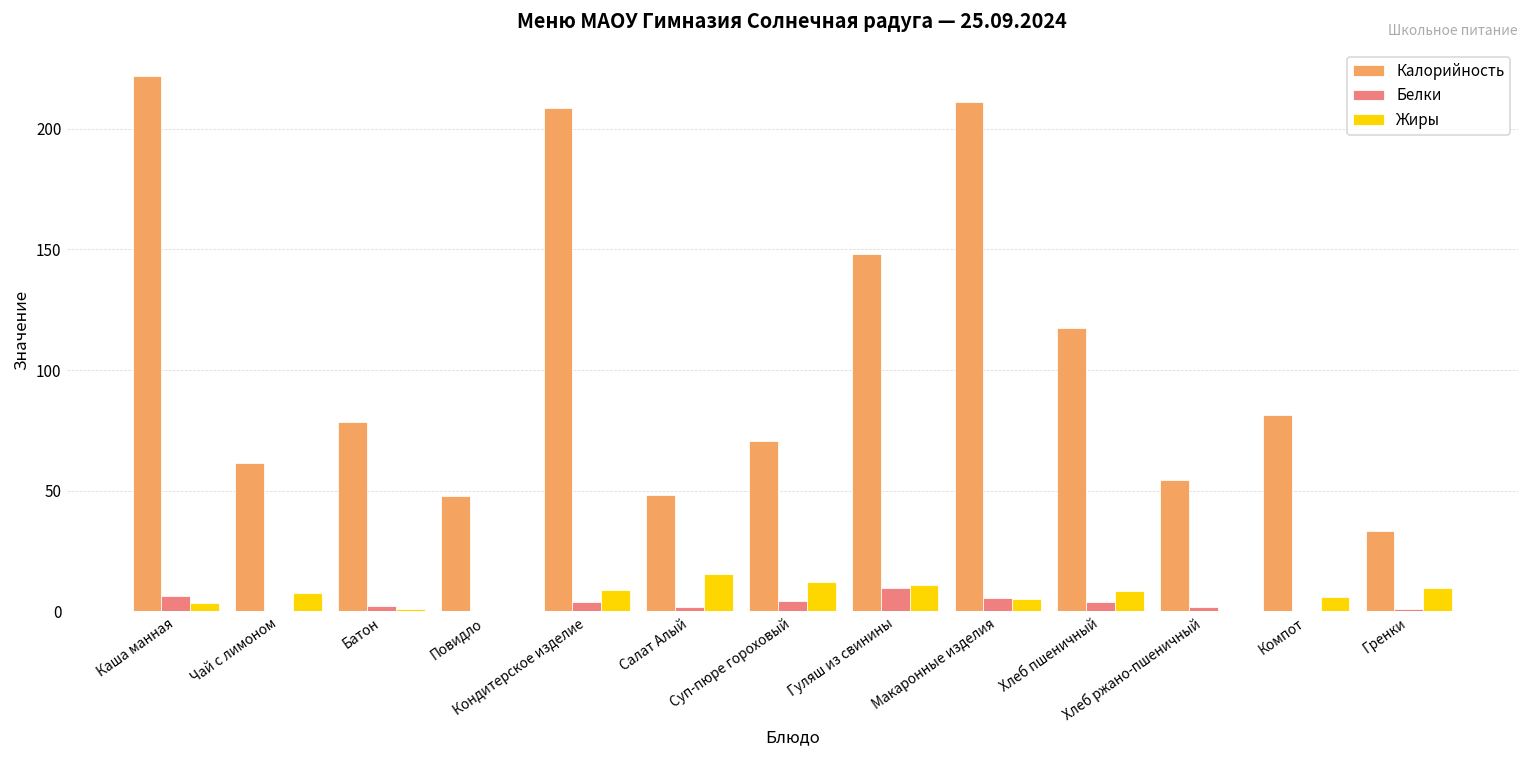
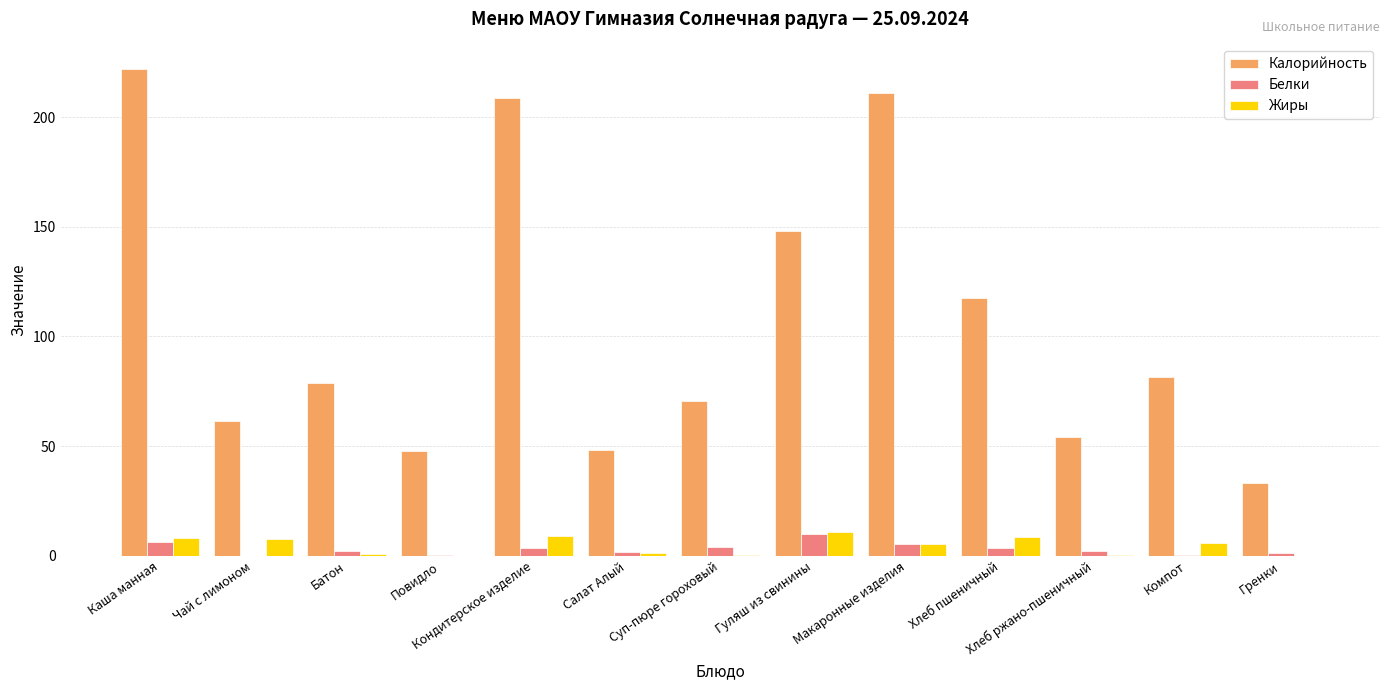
Жиры, Каша манная: 3 -> 8
Жиры, Салат Алый: 15 -> 1
Жиры, Суп-пюре гороховый: 12 -> 0
Жиры, Гренки: 10 -> 0
